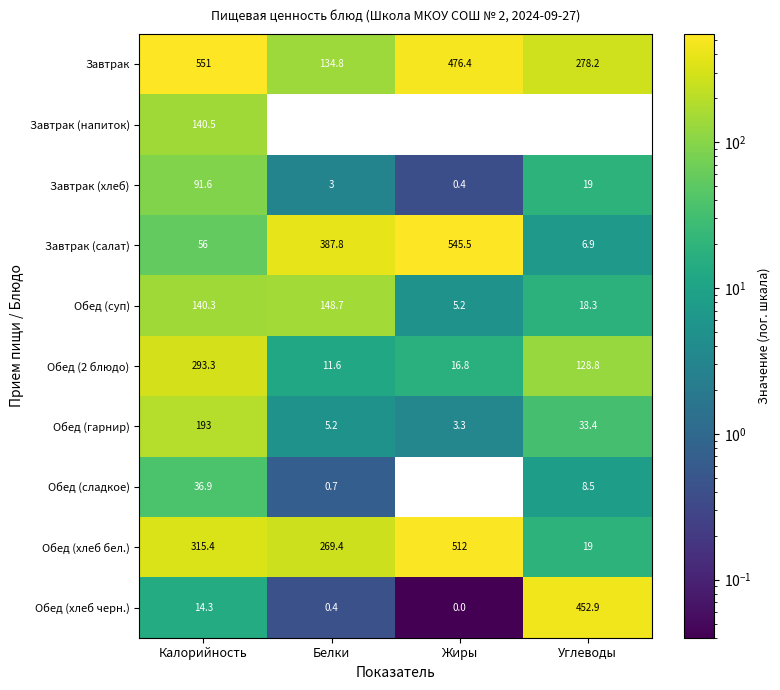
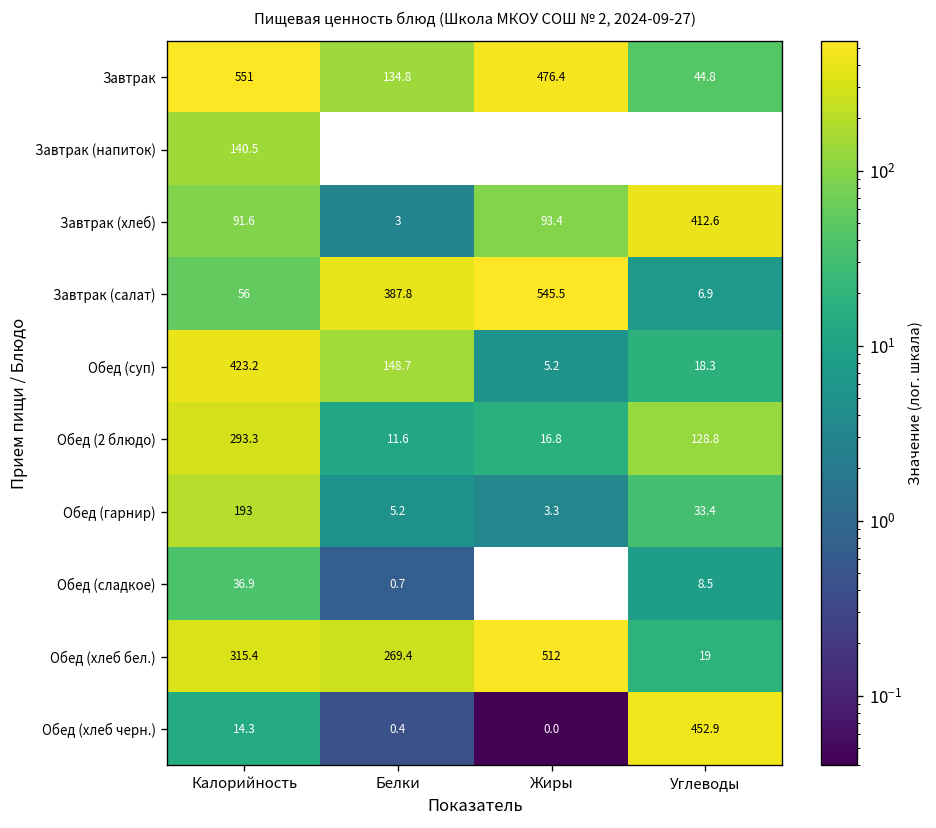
Завтрак, Углеводы: 278.2 -> 44.8
Завтрак (хлеб), Жиры: 0.4 -> 93.4
Завтрак (хлеб), Углеводы: 19 -> 412.6
Обед (суп), Калорийность: 140.3 -> 423.2
